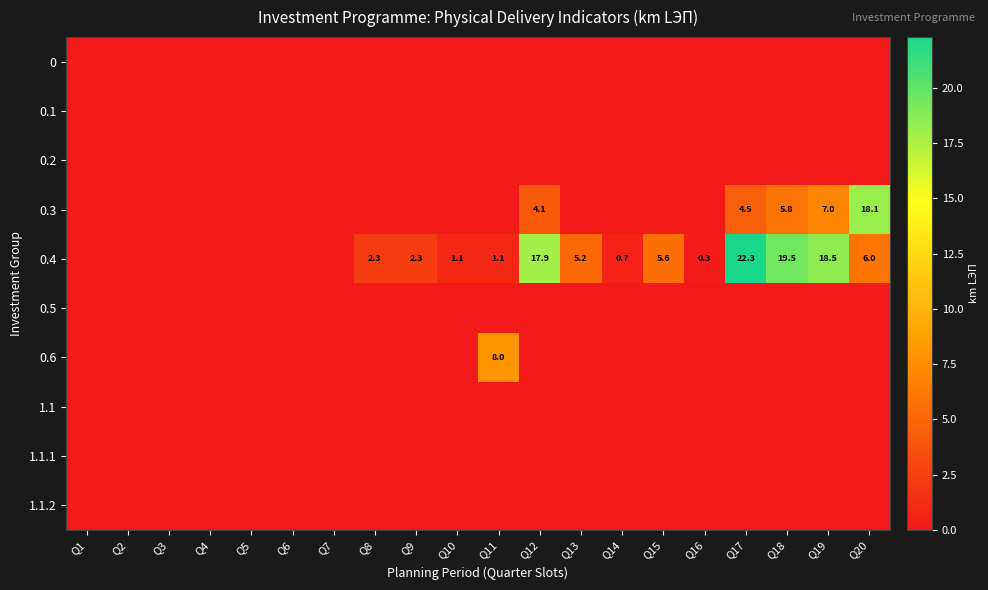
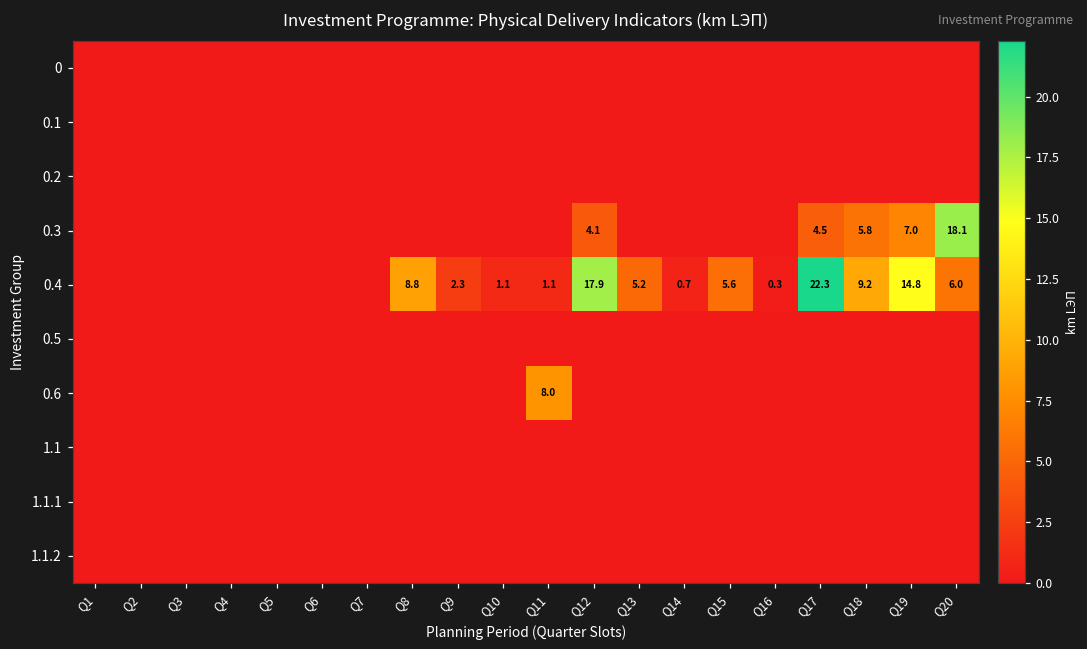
0.4, Q8: 2.3 -> 8.8
0.4, Q18: 19.5 -> 9.2
0.4, Q19: 18.5 -> 14.8
